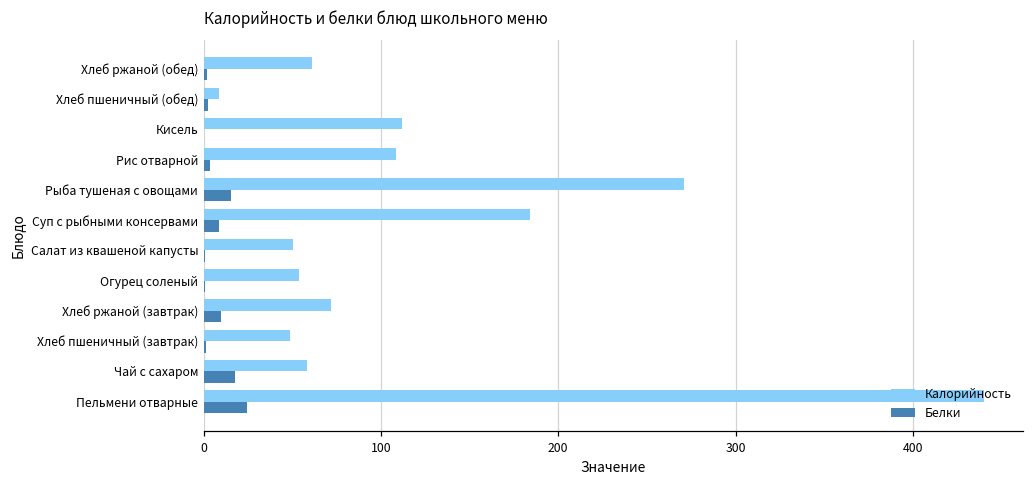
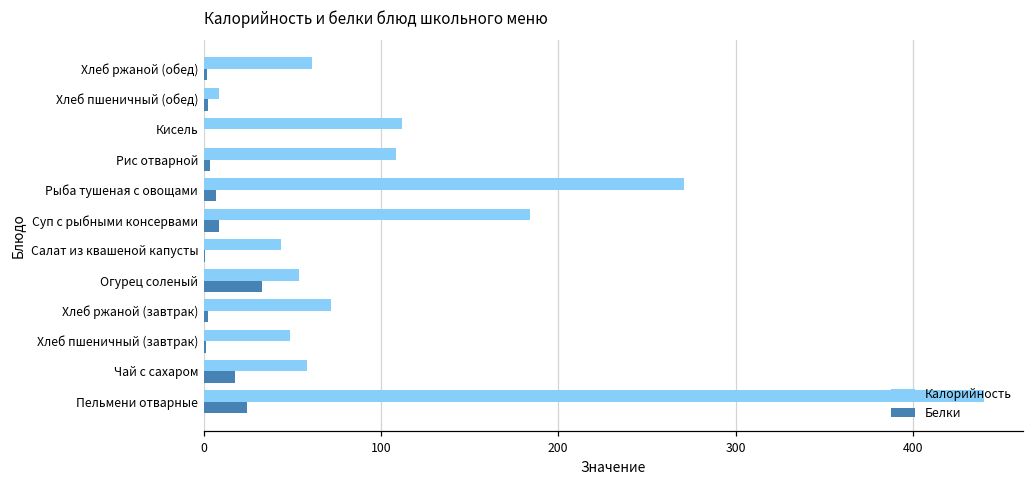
Белки, Рыба тушеная с овощами: 16 -> 7
Калорийность, Салат из квашеной капусты: 50 -> 44
Белки, Огурец соленый: 1 -> 33
Белки, Хлеб ржаной (завтрак): 10 -> 3
